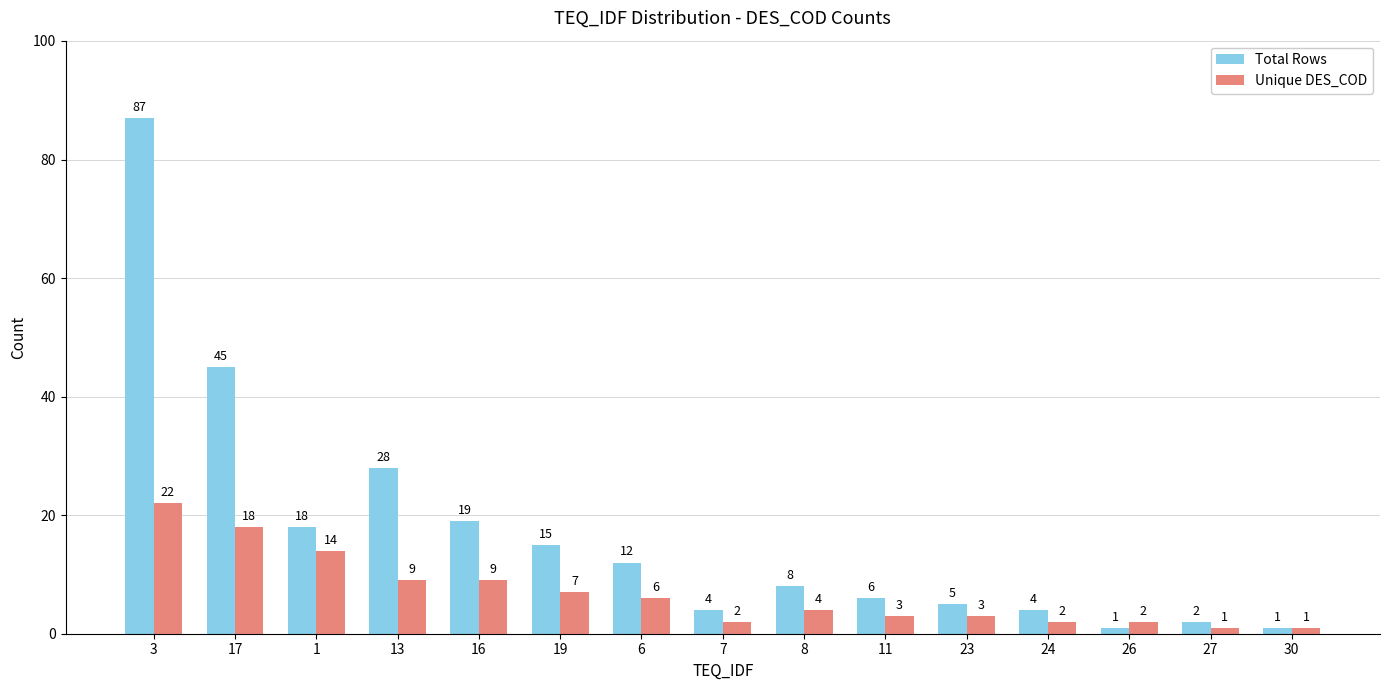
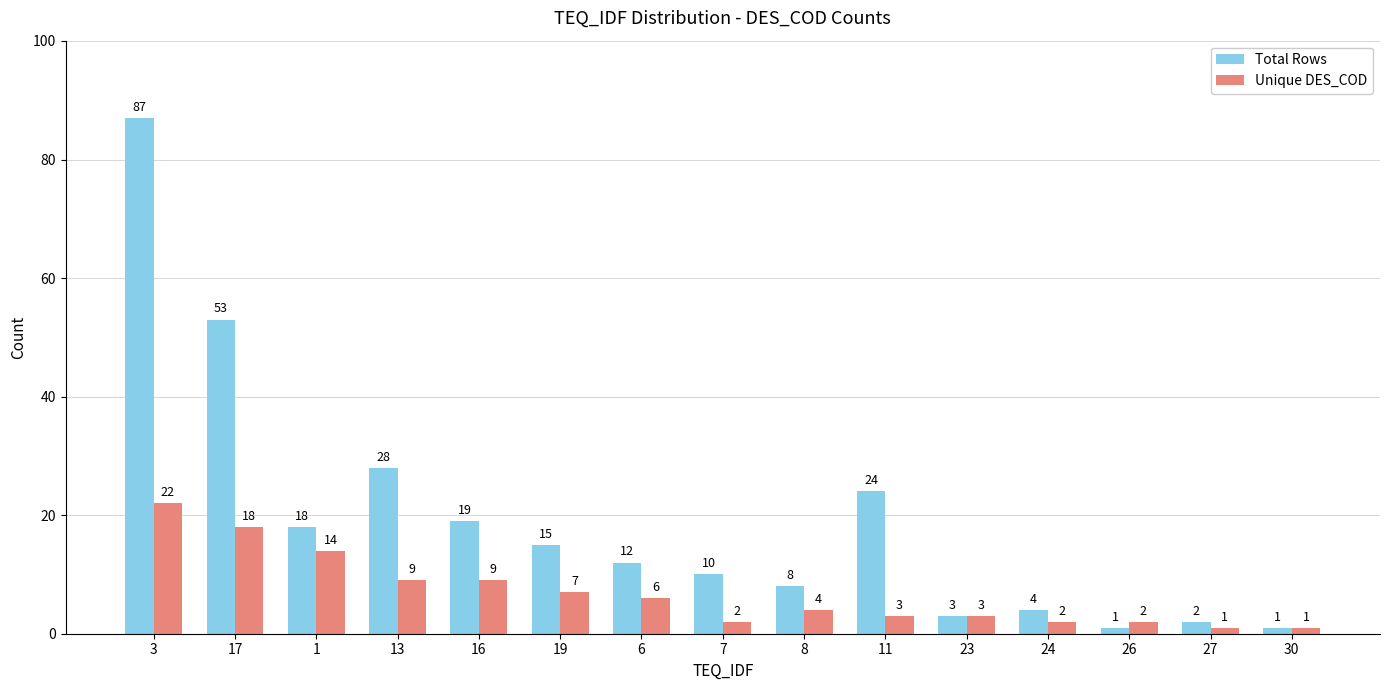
Total Rows, 17: 45 -> 53
Total Rows, 7: 4 -> 10
Total Rows, 11: 6 -> 24
Total Rows, 23: 5 -> 3
